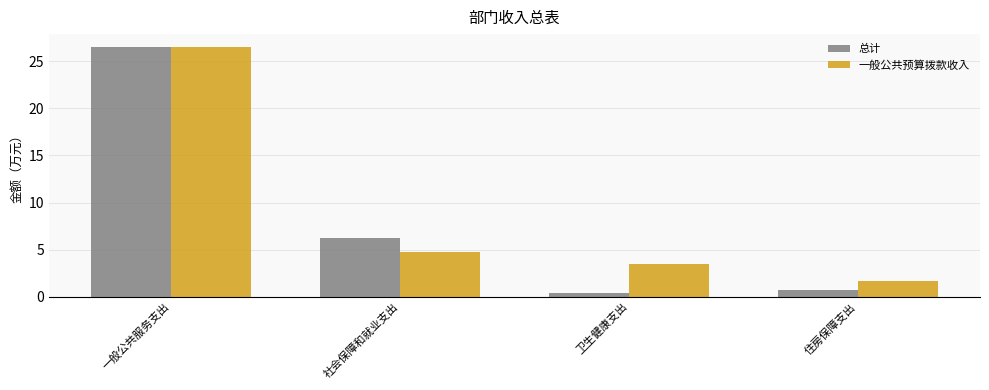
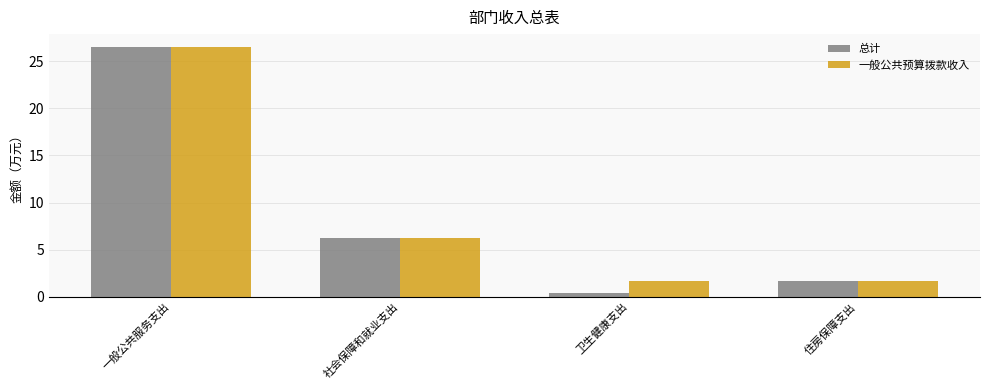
一般公共预算拨款收入, 社会保障和就业支出: 5 -> 6
一般公共预算拨款收入, 卫生健康支出: 3 -> 2
总计, 住房保障支出: 1 -> 2
